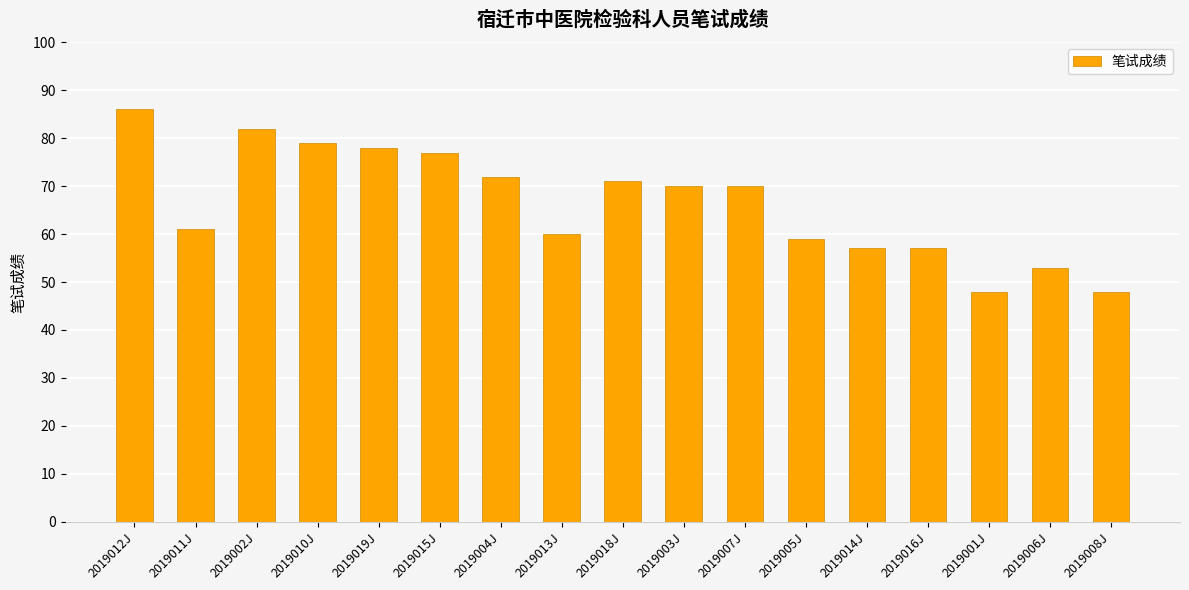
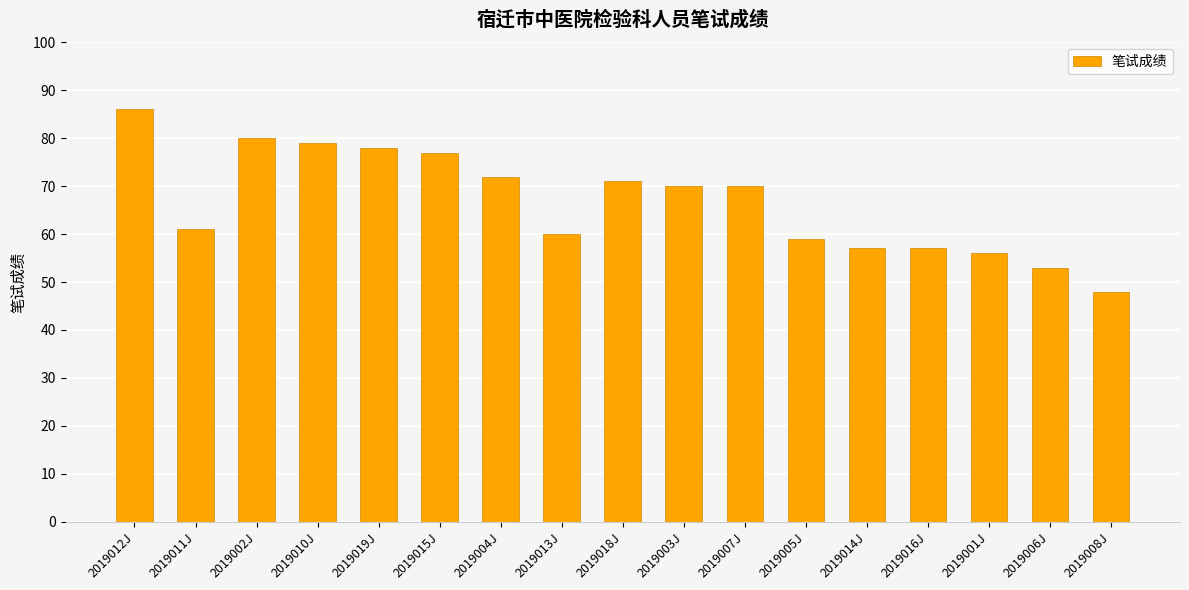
2019002J: 82 -> 80
2019001J: 48 -> 56
